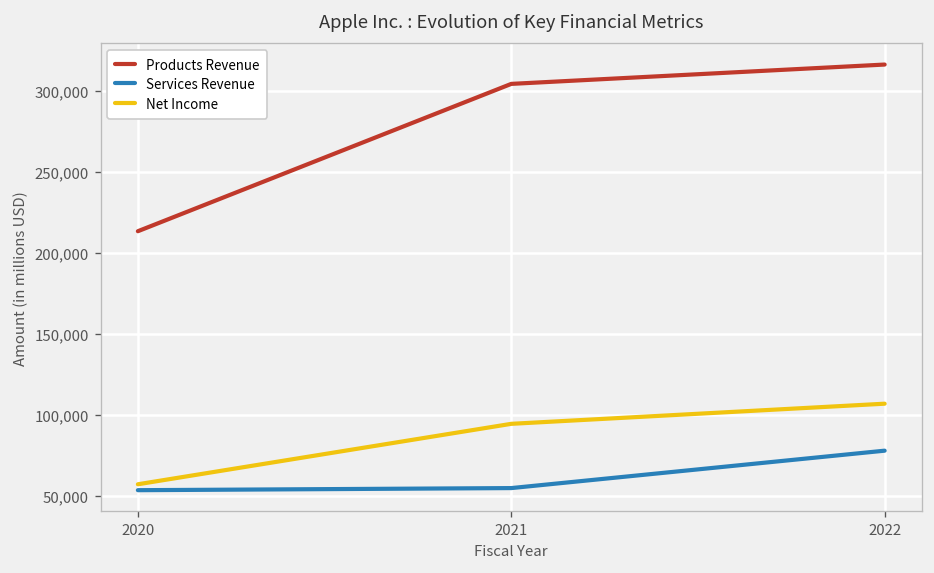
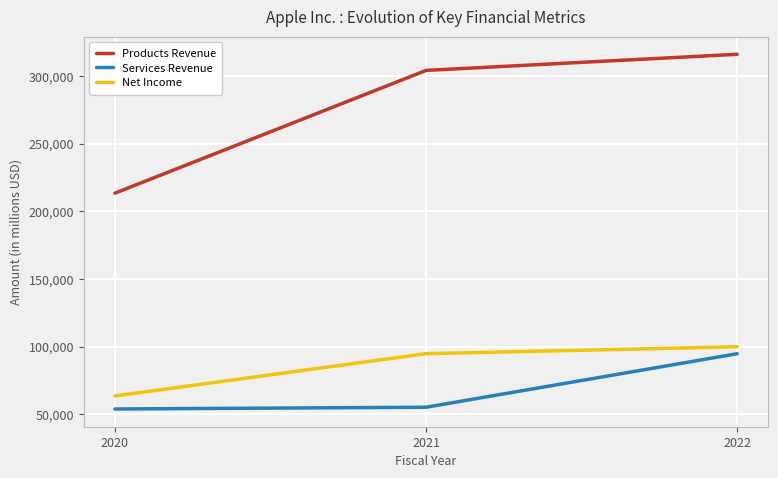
Net Income, 2020: 57,000 -> 63,000
Services Revenue, 2022: 78,000 -> 95,000
Net Income, 2022: 107,000 -> 100,000
